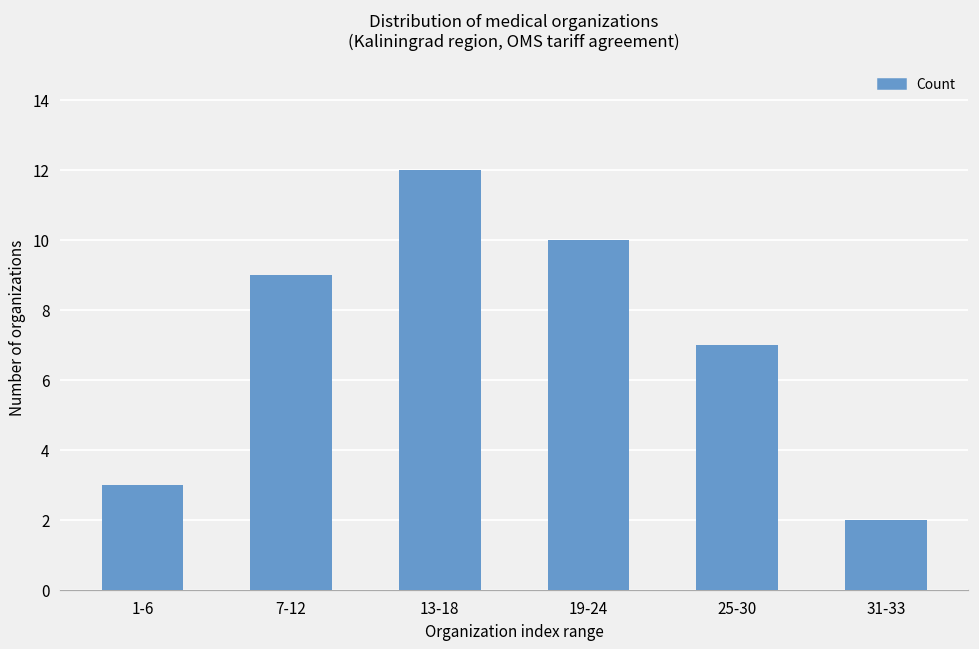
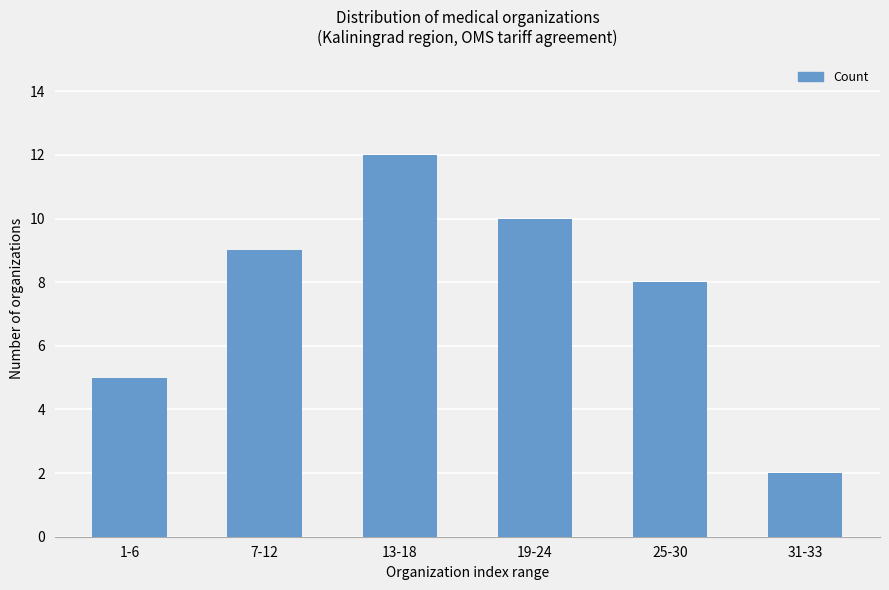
1-6: 3 -> 5
25-30: 7 -> 8
